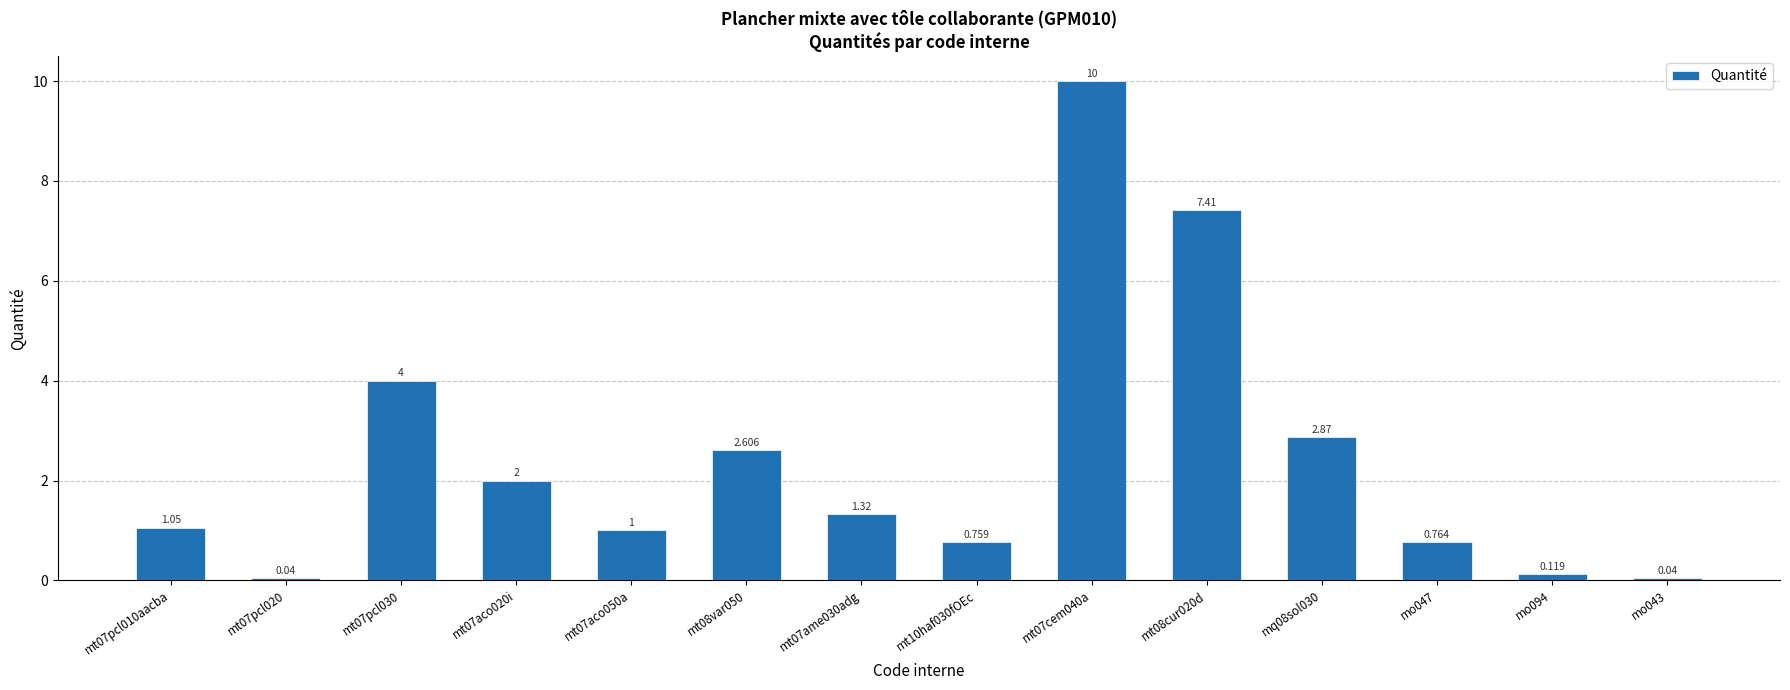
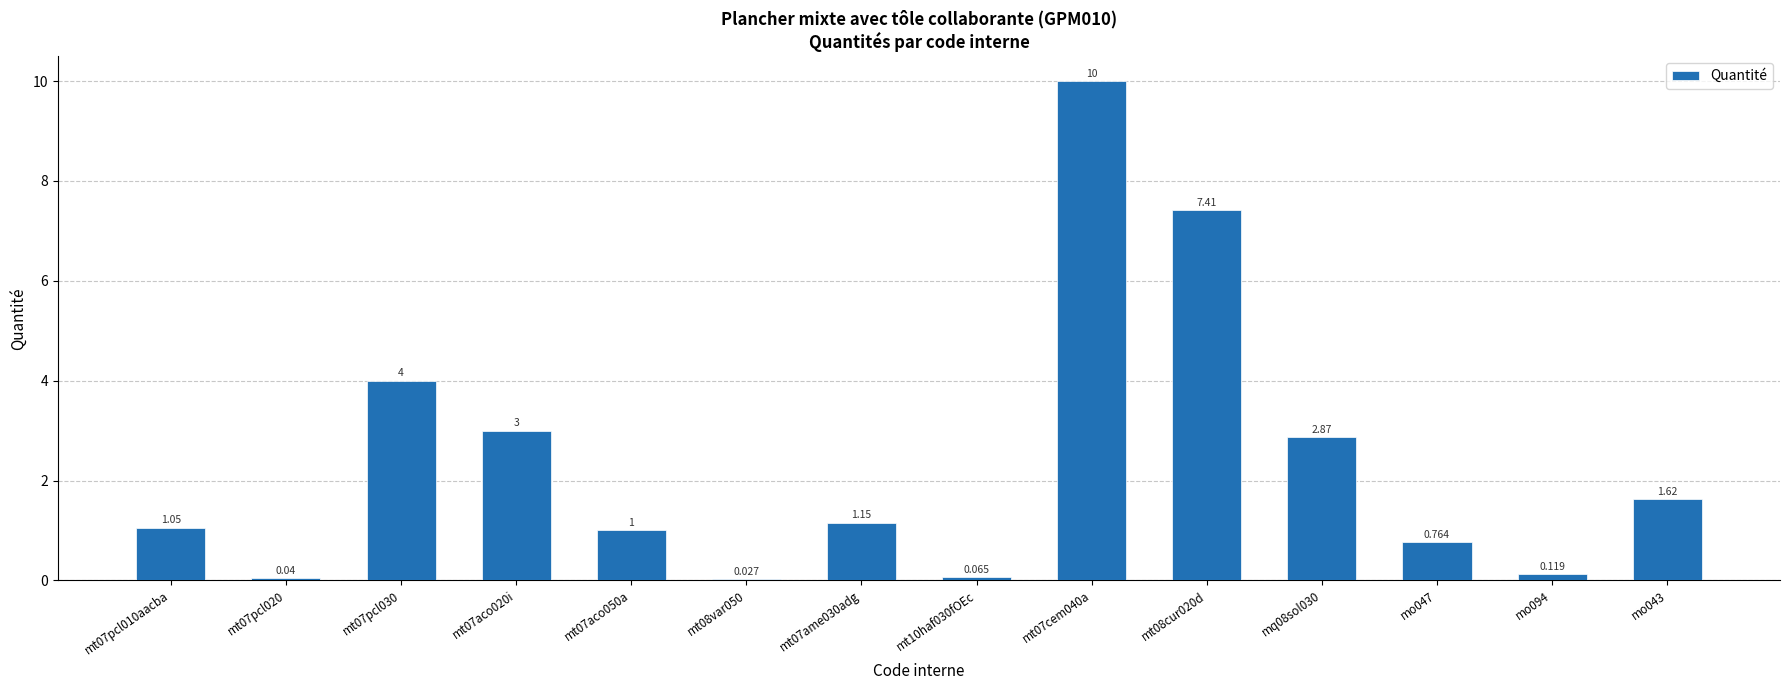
mt07aco020i: 2 -> 3
mt08var050: 2.606 -> 0.027
mt07ame030adg: 1.32 -> 1.15
mt10haf030fOEc: 0.759 -> 0.065
mo043: 0.04 -> 1.62
